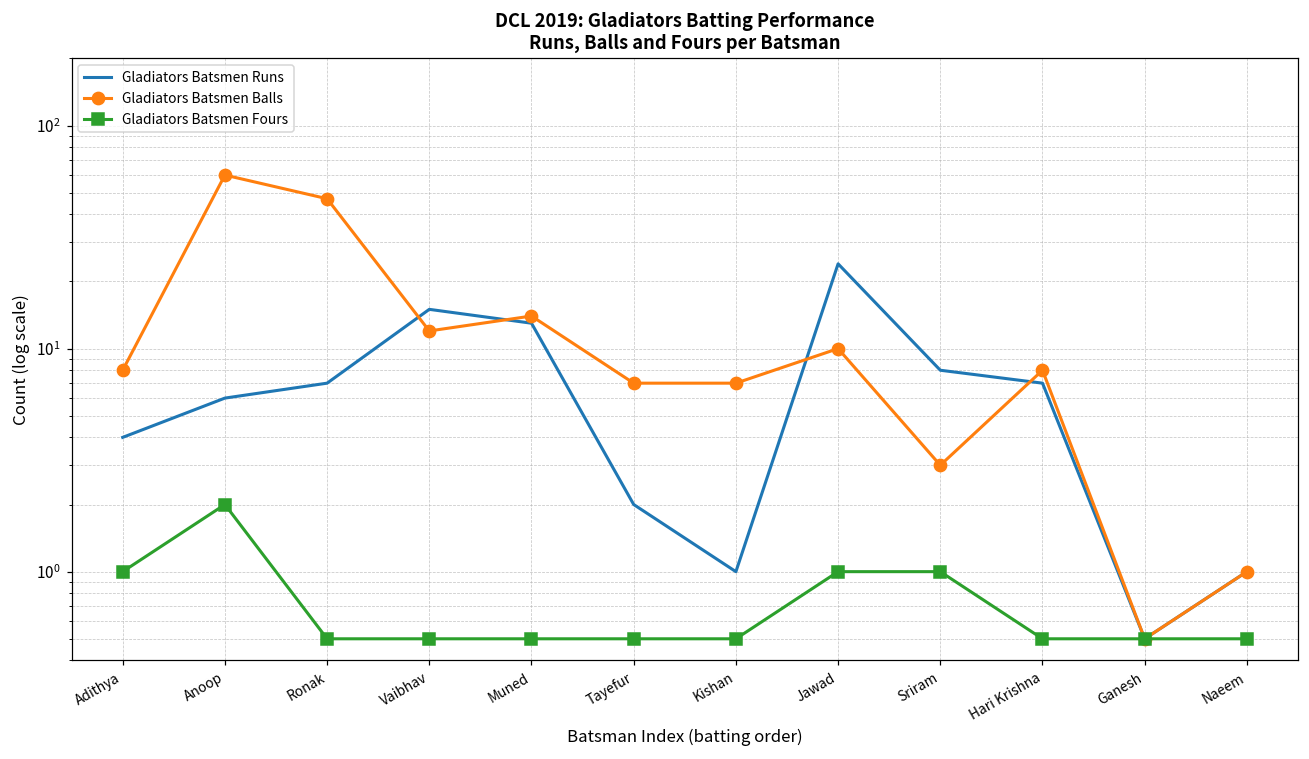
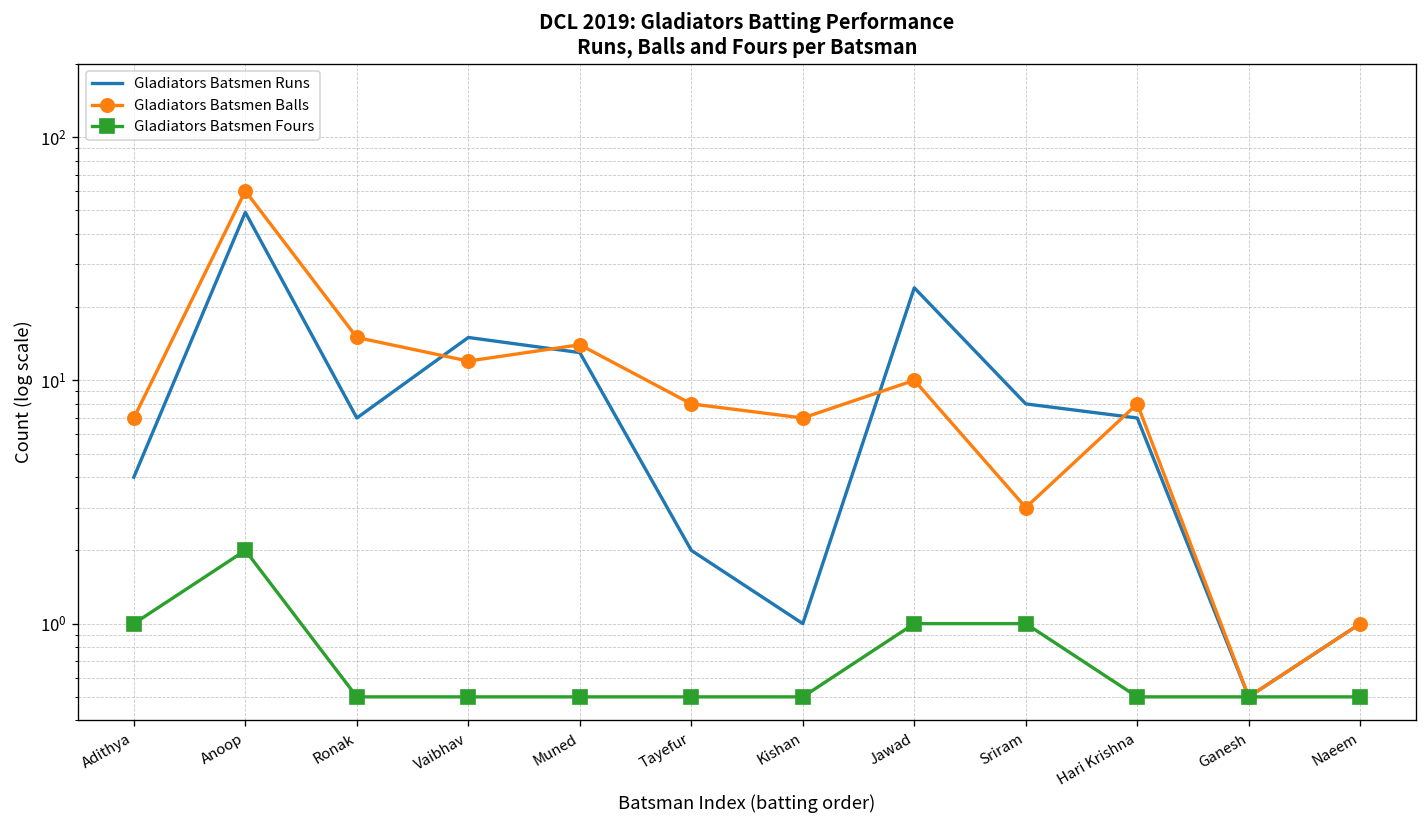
Gladiators Batsmen Balls, Adithya: 8 -> 7
Gladiators Batsmen Runs, Anoop: 6 -> 49
Gladiators Batsmen Balls, Ronak: 47 -> 15
Gladiators Batsmen Balls, Tayefur: 7 -> 8
